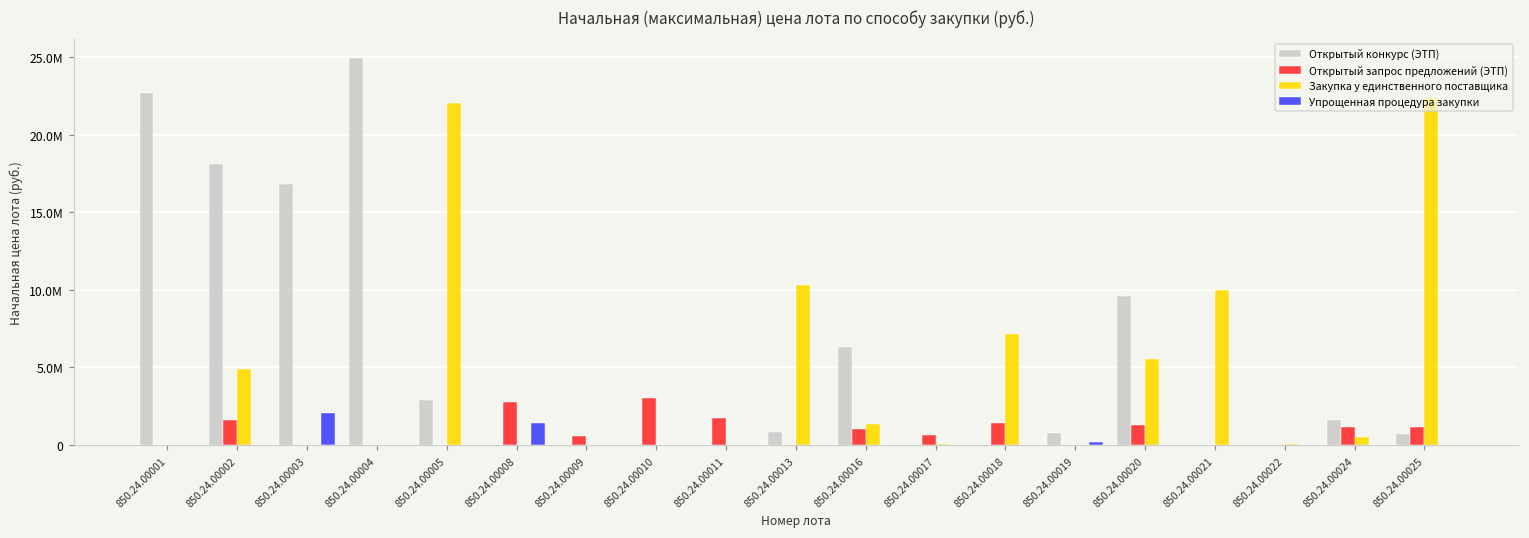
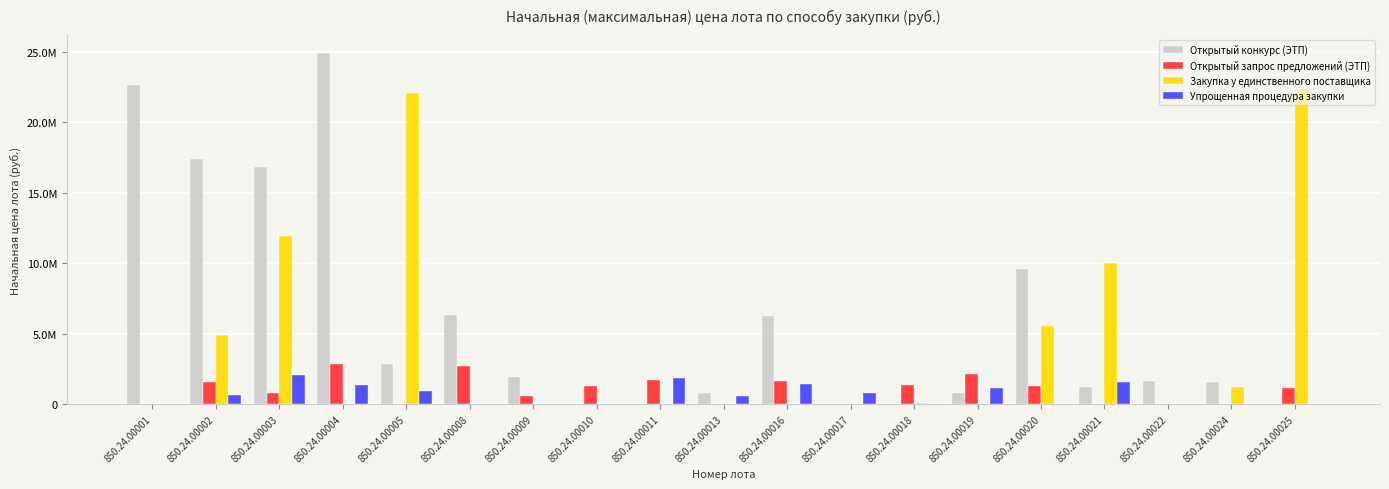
Открытый конкурс (ЭТП), 850.24.00002: 18100000 -> 17400000
Упрощенная процедура закупки, 850.24.00002: 0 -> 600000
Открытый запрос предложений (ЭТП), 850.24.00003: 0 -> 800000
Закупка у единственного поставщика, 850.24.00003: 0 -> 11900000
Открытый запрос предложений (ЭТП), 850.24.00004: 0 -> 2800000
Упрощенная процедура закупки, 850.24.00004: 0 -> 1300000
Упрощенная процедура закупки, 850.24.00005: 0 -> 900000
Открытый конкурс (ЭТП), 850.24.00008: 0 -> 6300000
Упрощенная процедура закупки, 850.24.00008: 1400000 -> 0
Открытый конкурс (ЭТП), 850.24.00009: 0 -> 1900000
Открытый запрос предложений (ЭТП), 850.24.00010: 3000000 -> 1300000
Упрощенная процедура закупки, 850.24.00011: 0 -> 1900000
Закупка у единственного поставщика, 850.24.00013: 10300000 -> 0
Упрощенная процедура закупки, 850.24.00013: 0 -> 600000
Открытый запрос предложений (ЭТП), 850.24.00016: 1000000 -> 1600000
Закупка у единственного поставщика, 850.24.00016: 1300000 -> 0
Упрощенная процедура закупки, 850.24.00016: 0 -> 1400000
Открытый запрос предложений (ЭТП), 850.24.00017: 600000 -> 0
Упрощенная процедура закупки, 850.24.00017: 0 -> 800000
Закупка у единственного поставщика, 850.24.00018: 7100000 -> 100000
Открытый запрос предложений (ЭТП), 850.24.00019: 0 -> 2100000
Упрощенная процедура закупки, 850.24.00019: 200000 -> 1100000
Открытый конкурс (ЭТП), 850.24.00021: 0 -> 1200000
Упрощенная процедура закупки, 850.24.00021: 0 -> 1500000
Открытый конкурс (ЭТП), 850.24.00022: 0 -> 1600000
Открытый запрос предложений (ЭТП), 850.24.00024: 1100000 -> 0
Закупка у единственного поставщика, 850.24.00024: 500000 -> 1200000
Открытый конкурс (ЭТП), 850.24.00025: 700000 -> 0
